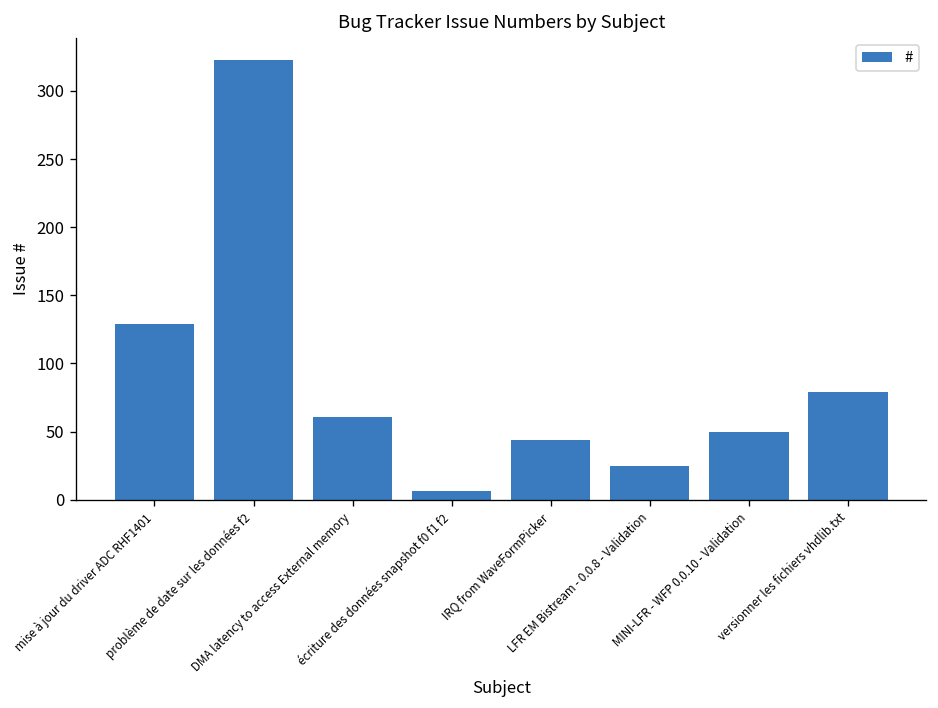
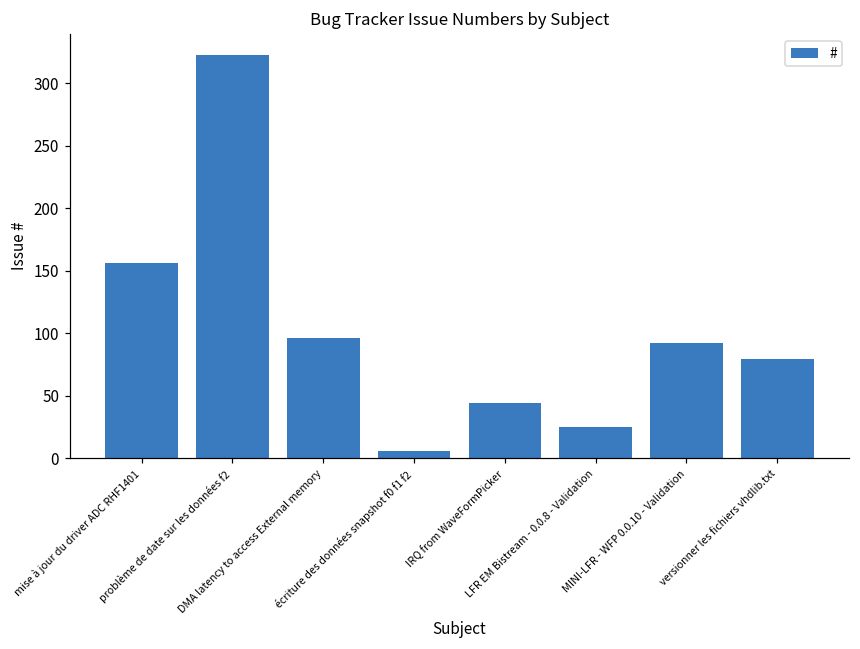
mise à jour du driver ADC RHF1401: 129 -> 156
DMA latency to access External memory: 61 -> 96
MINI-LFR - WFP 0.0.10 - Validation: 50 -> 92
